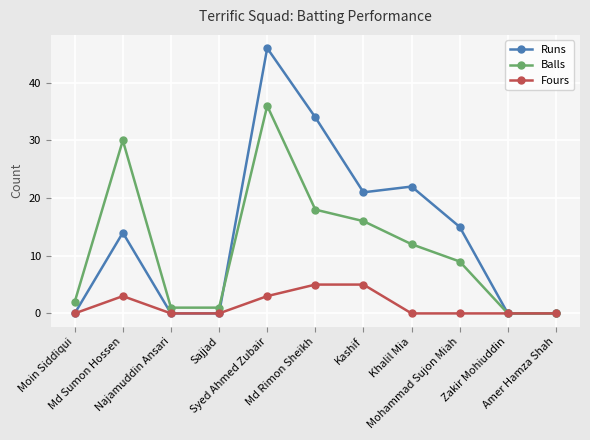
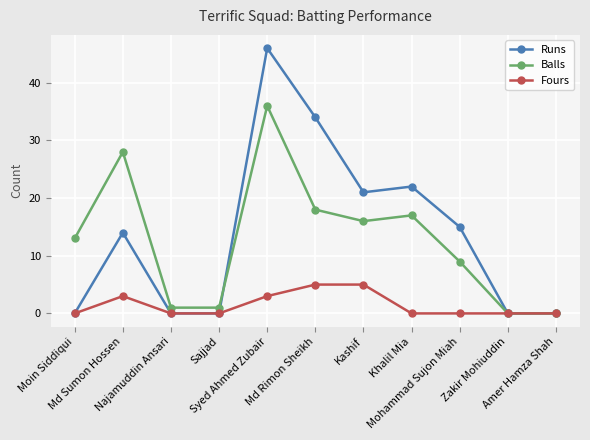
Balls, Moin Siddiqui: 2 -> 13
Balls, Md Sumon Hossen: 30 -> 28
Balls, Khalil Mia: 12 -> 17
